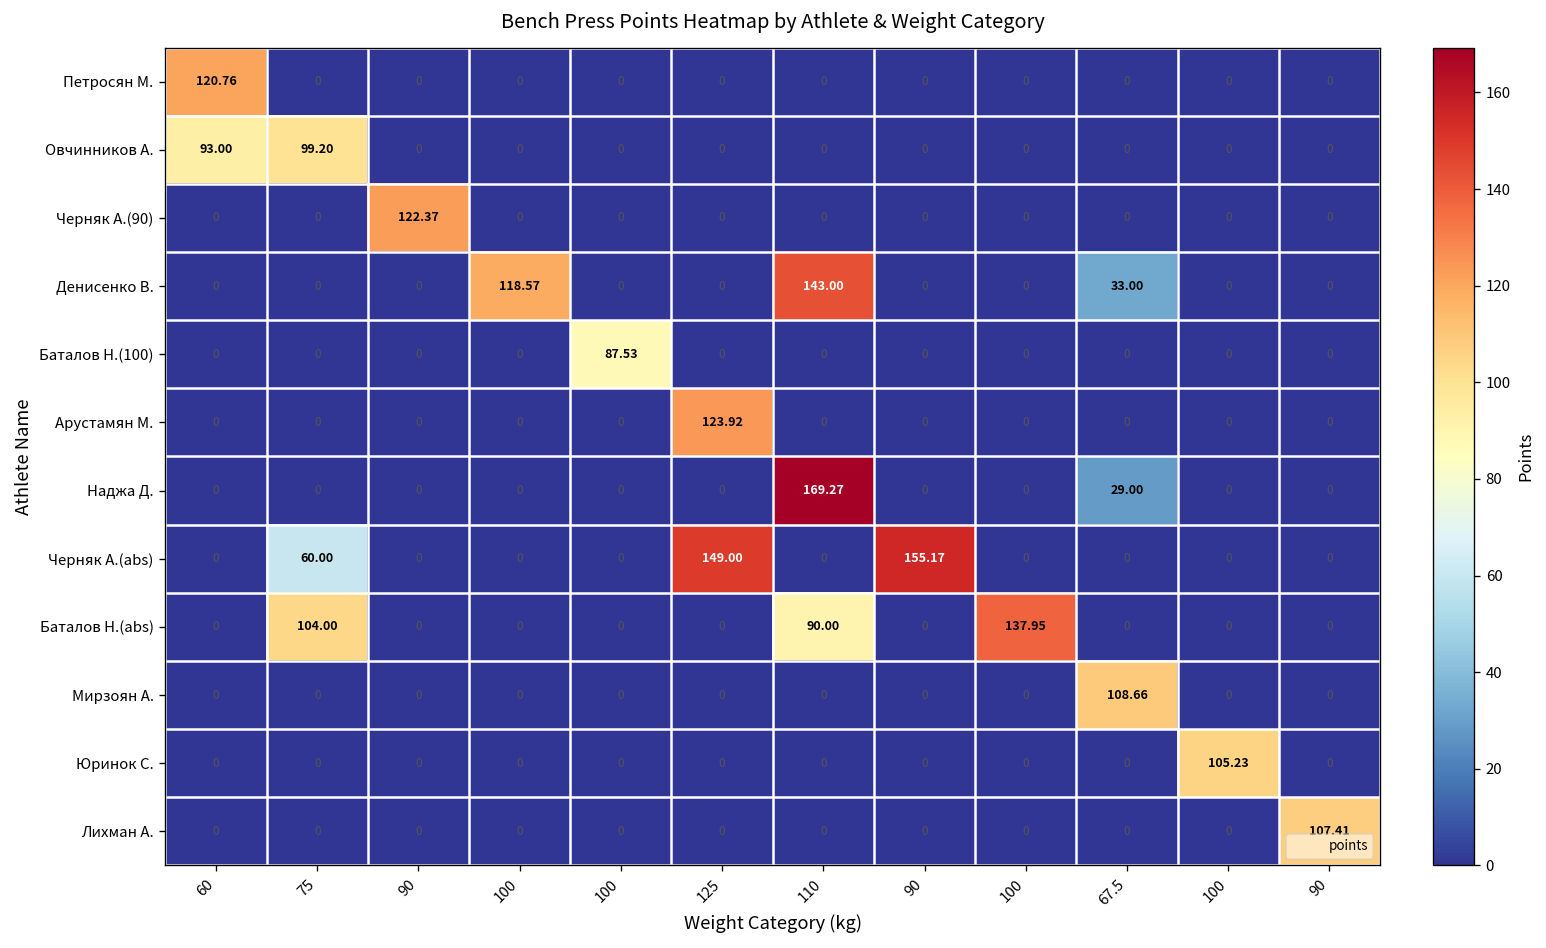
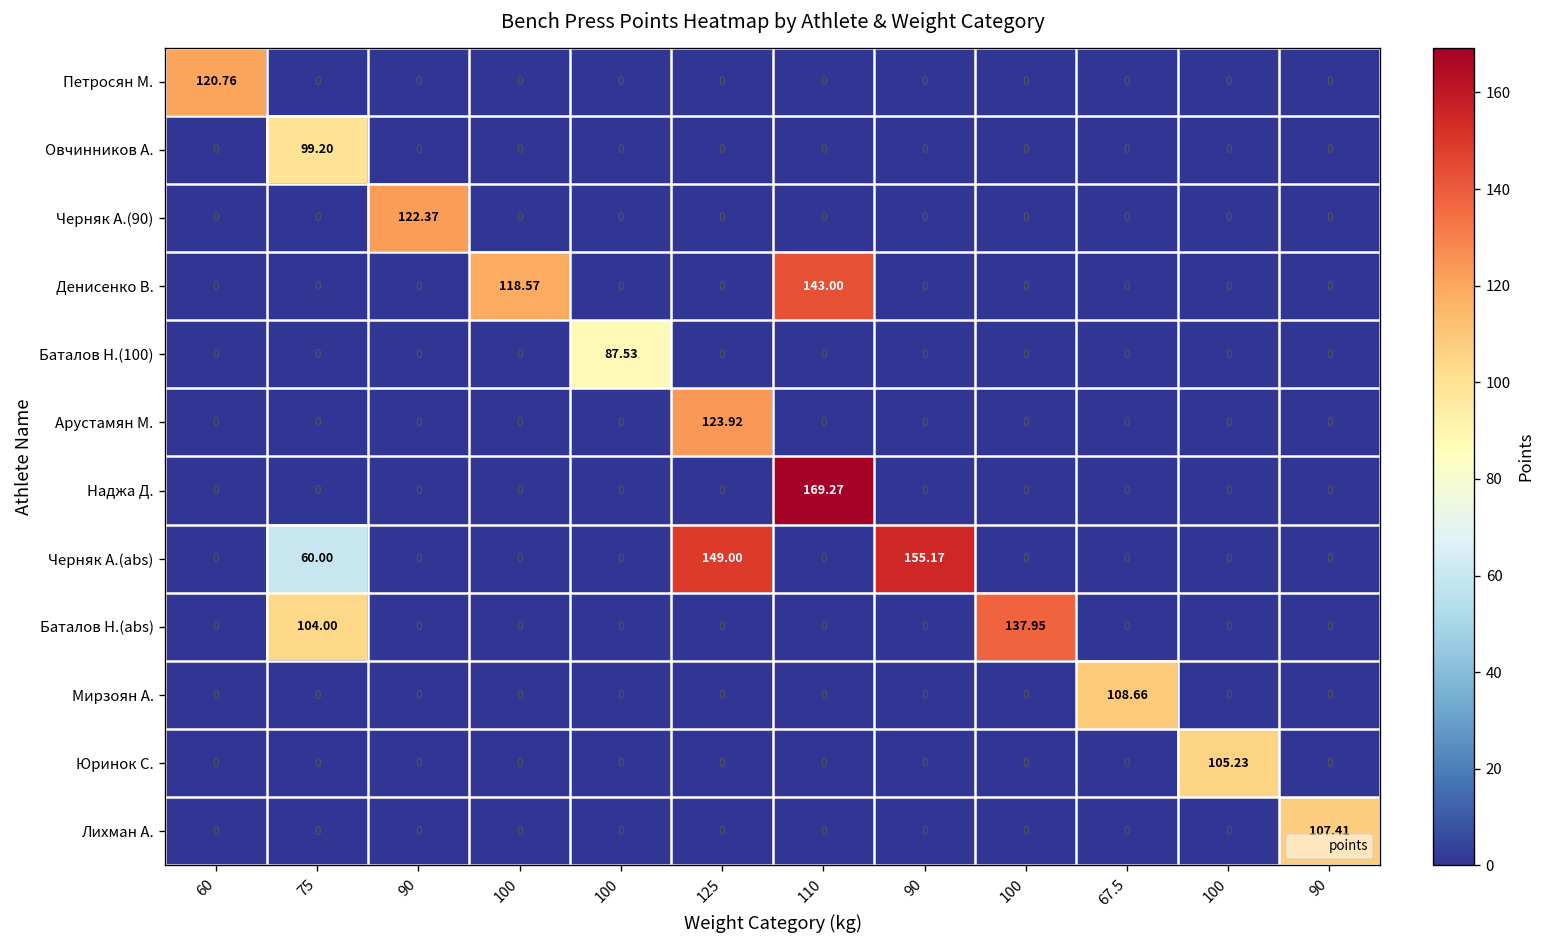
Овчинников А., 60: 93.00 -> 0
Денисенко В., 67.5: 33.00 -> 0
Наджа Д., 67.5: 29.00 -> 0
Баталов Н.(abs), 110: 90.00 -> 0
